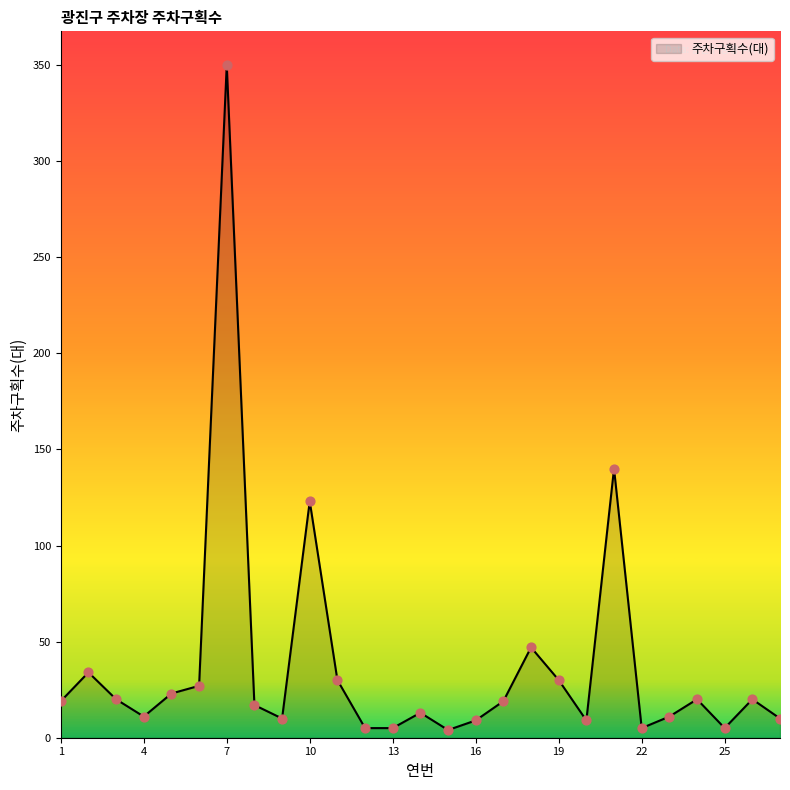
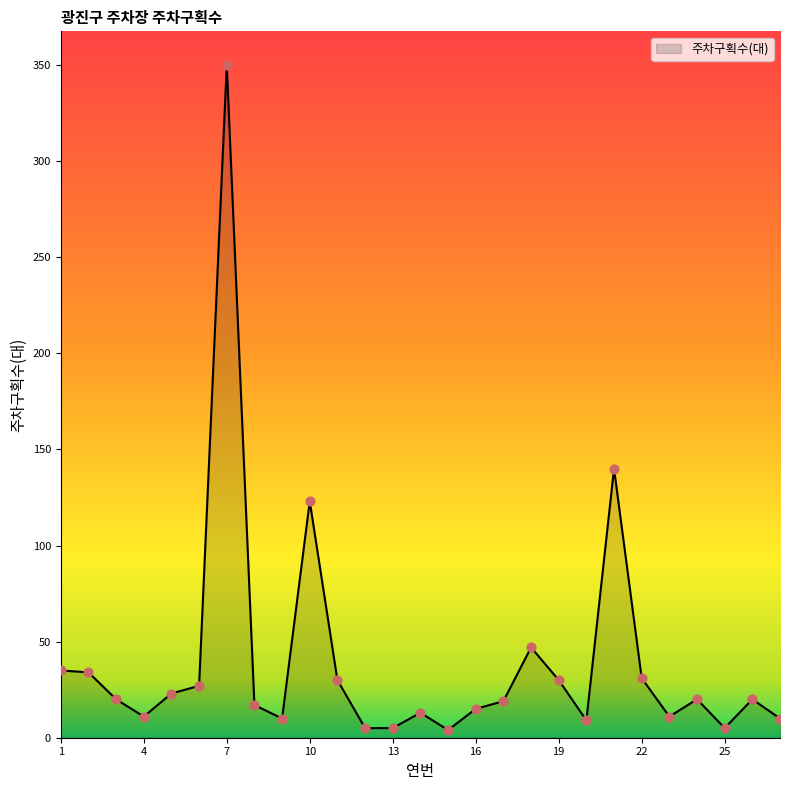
1: 19 -> 35
16: 9 -> 15
22: 5 -> 31
